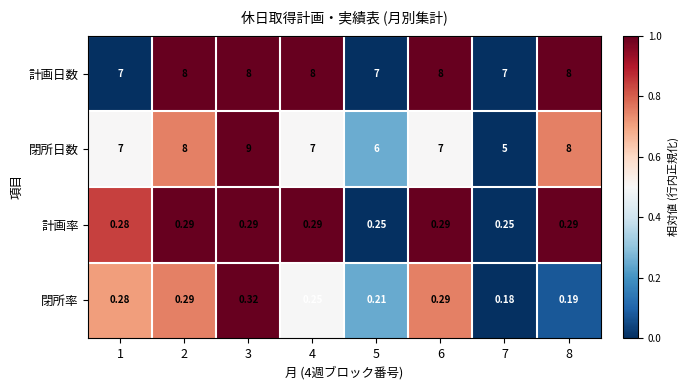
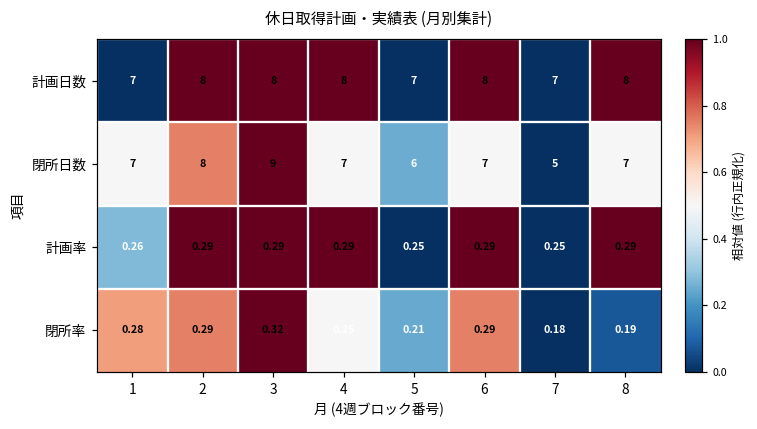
閉所日数, 8: 8 -> 7
計画率, 1: 0.28 -> 0.26
